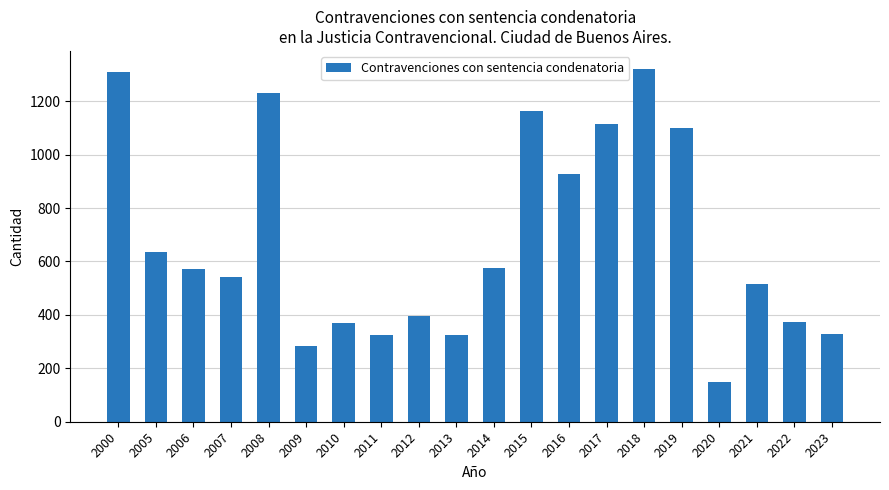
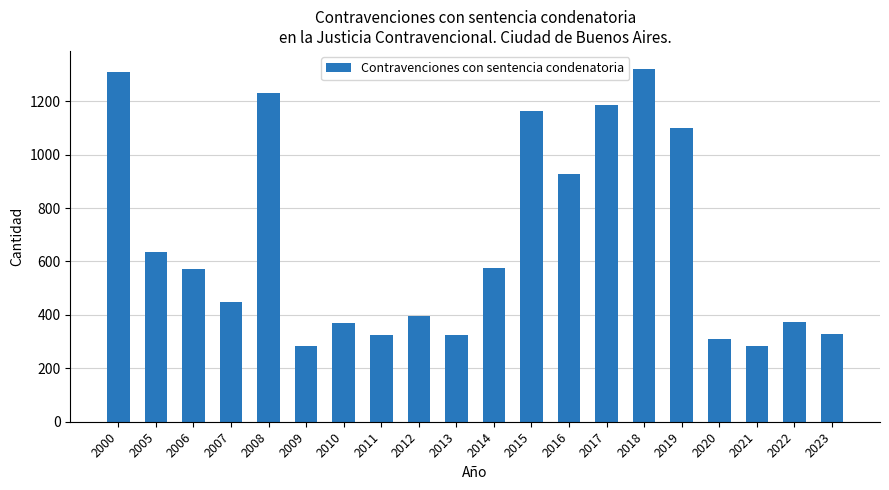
2007: 540 -> 450
2017: 1110 -> 1190
2020: 150 -> 310
2021: 520 -> 280
